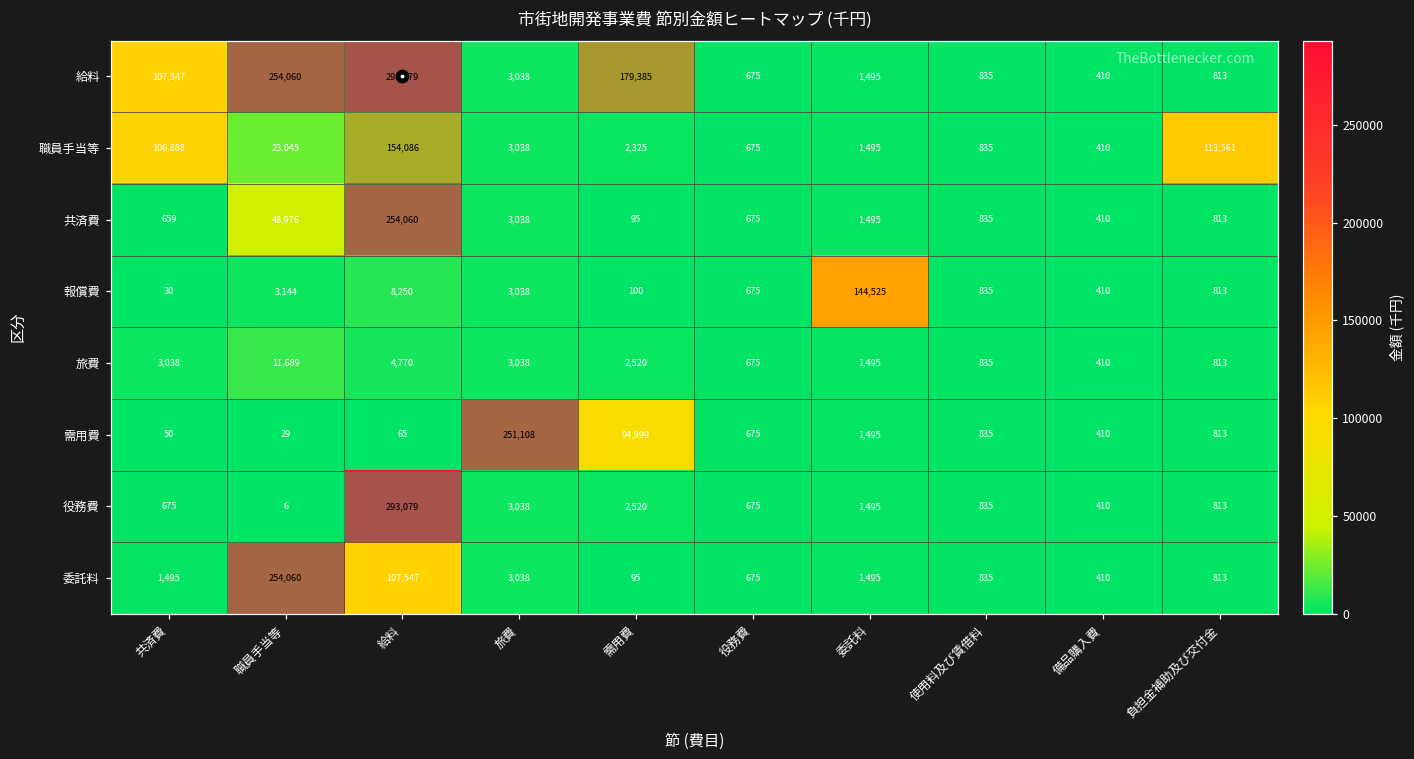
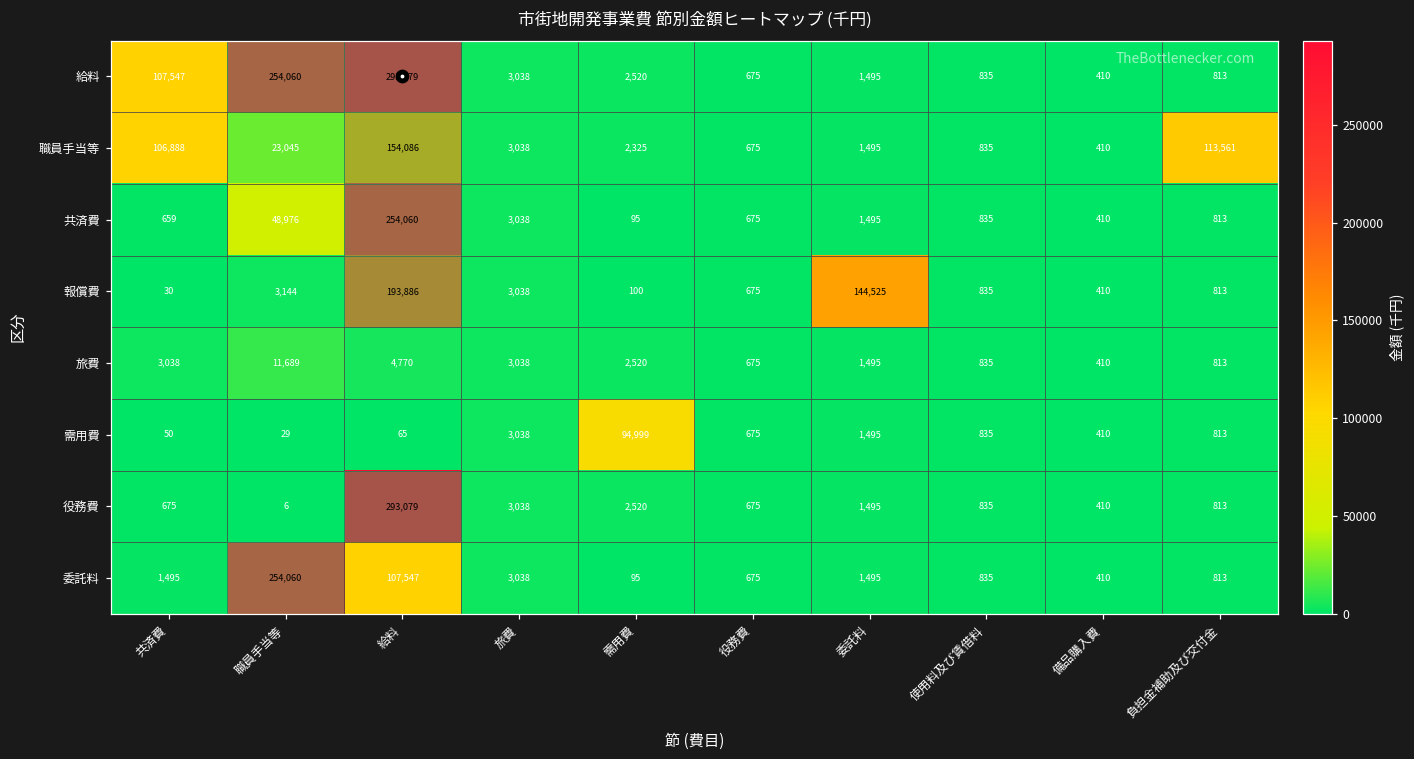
給料, 需用費: 179,385 -> 2,520
報償費, 給料: 8,250 -> 193,886
需用費, 旅費: 251,108 -> 3,038
